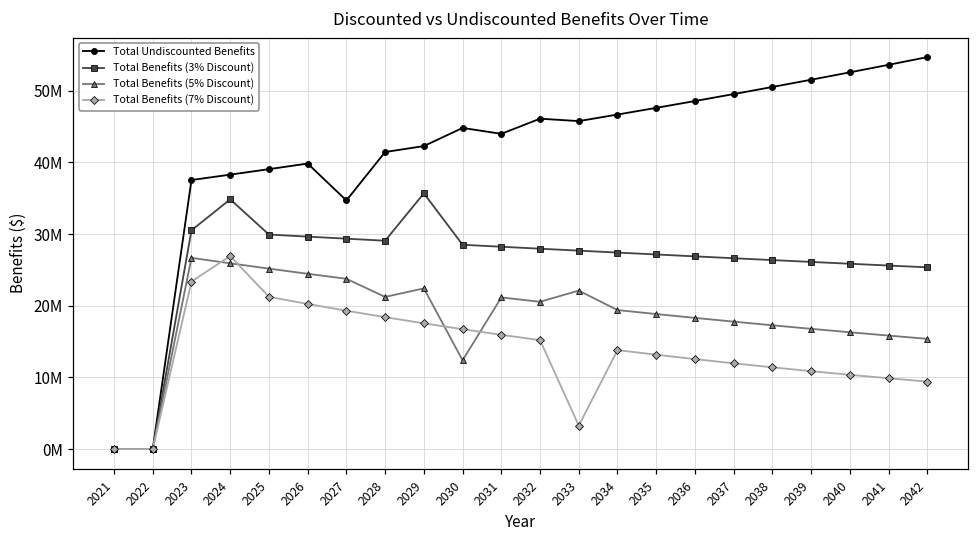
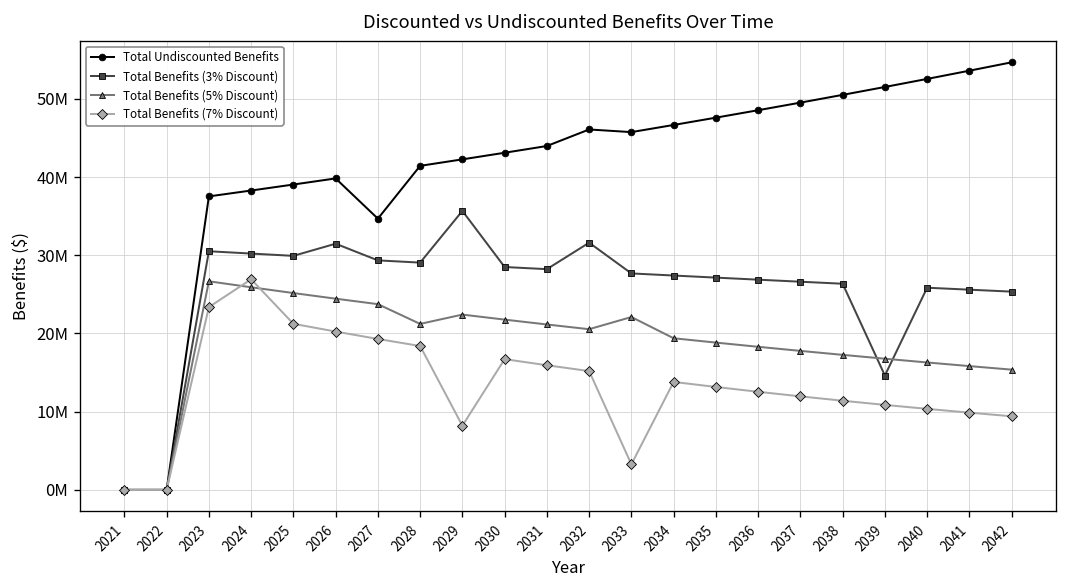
Total Benefits (3% Discount), 2024: 35000000 -> 30000000
Total Benefits (3% Discount), 2026: 30000000 -> 31000000
Total Benefits (7% Discount), 2029: 18000000 -> 8000000
Total Undiscounted Benefits, 2030: 45000000 -> 43000000
Total Benefits (5% Discount), 2030: 12000000 -> 22000000
Total Benefits (3% Discount), 2032: 28000000 -> 32000000
Total Benefits (3% Discount), 2039: 26000000 -> 15000000
